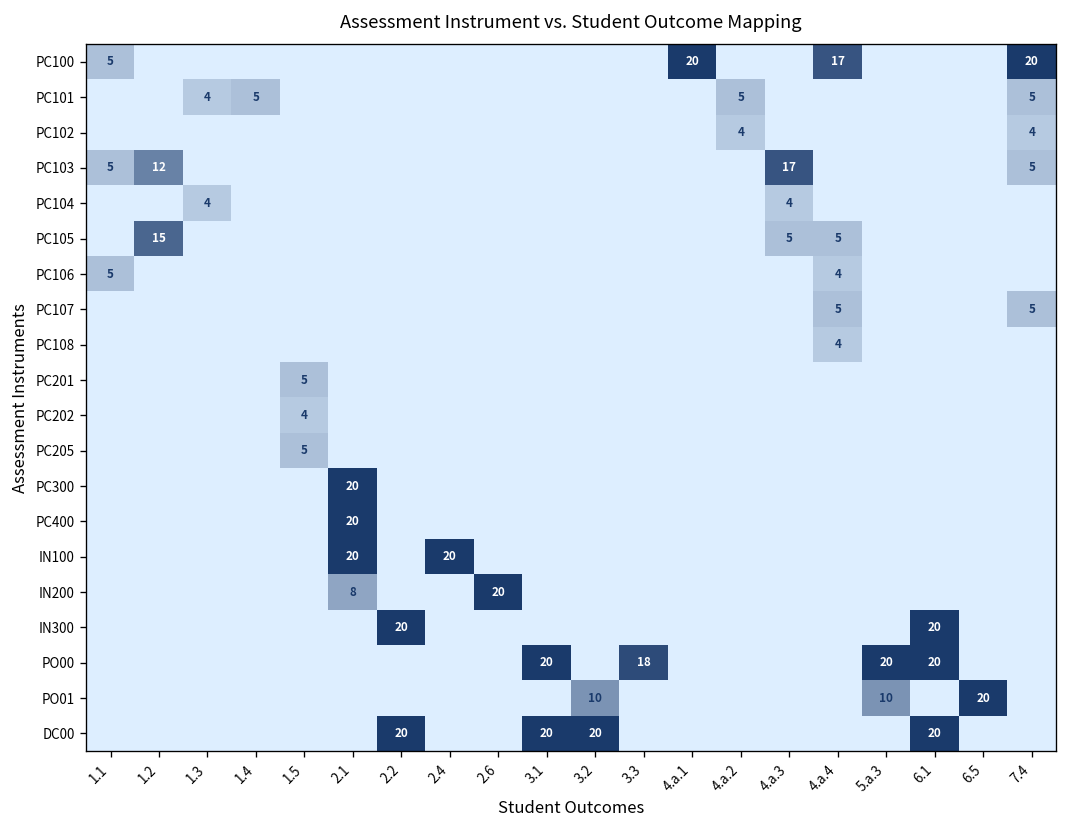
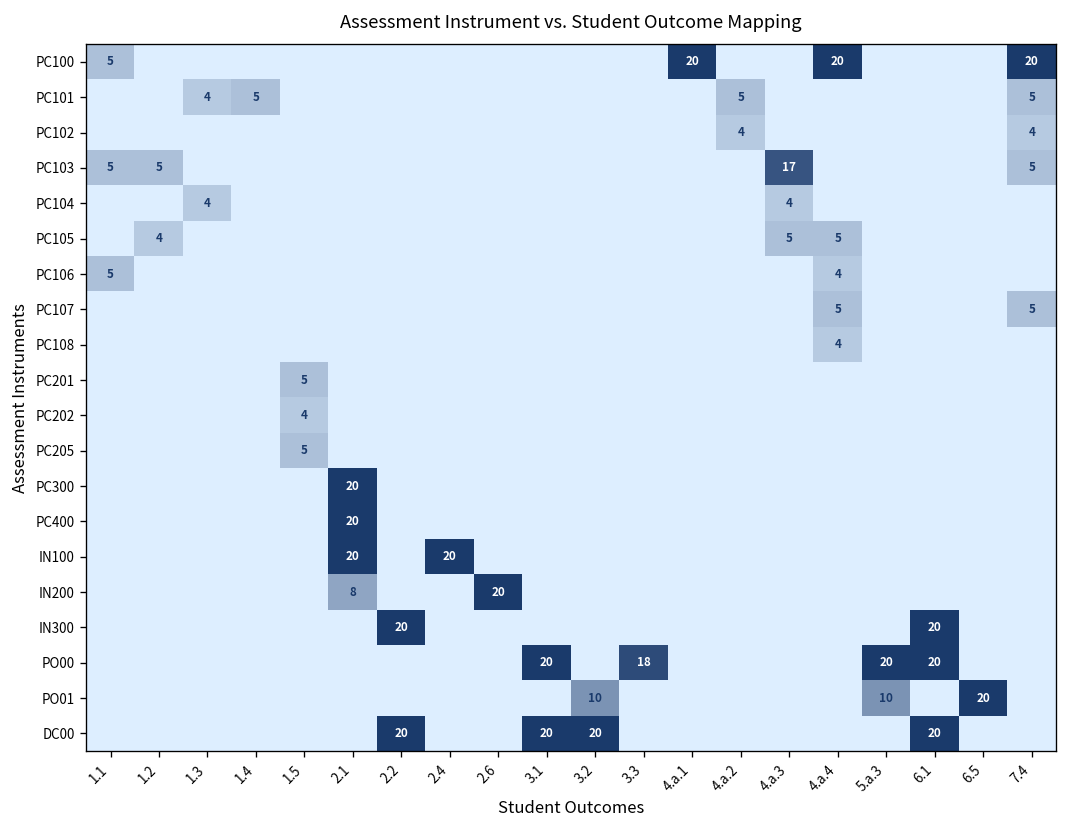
PC100, 4.a.4: 17 -> 20
PC103, 1.2: 12 -> 5
PC105, 1.2: 15 -> 4
